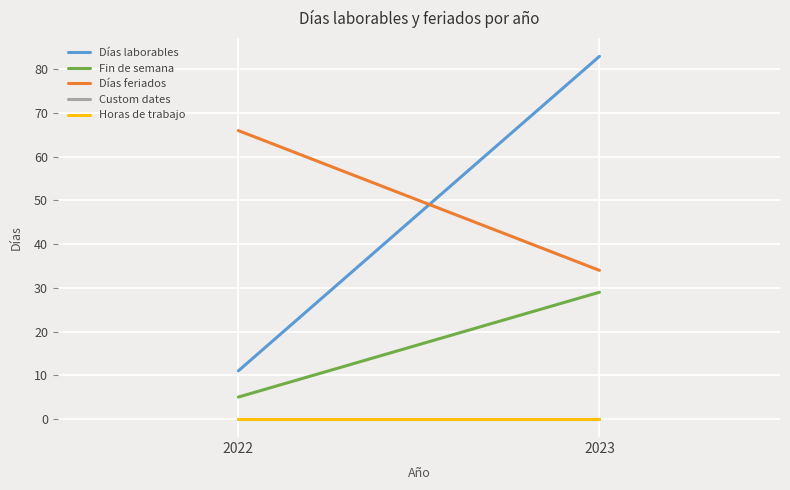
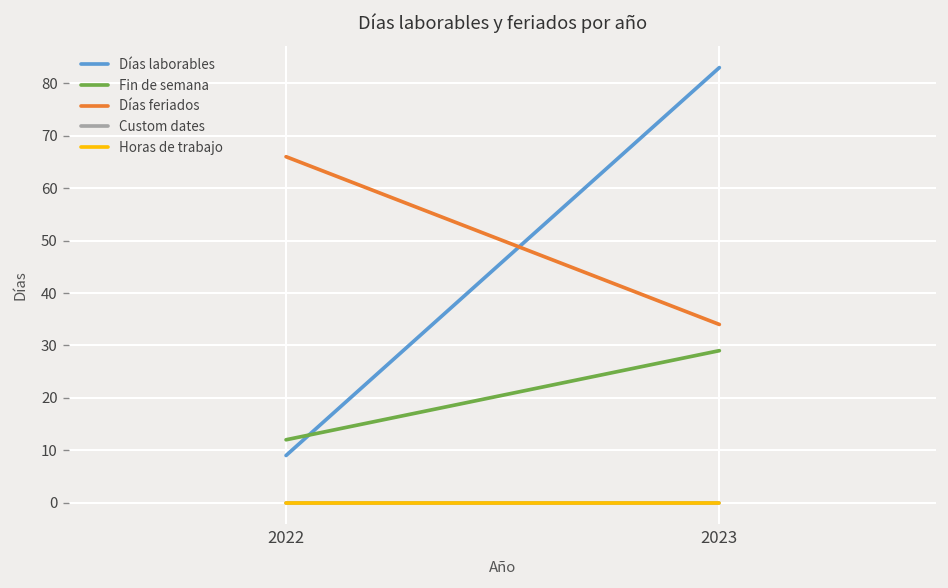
Días laborables, 2022: 11 -> 9
Fin de semana, 2022: 5 -> 12
